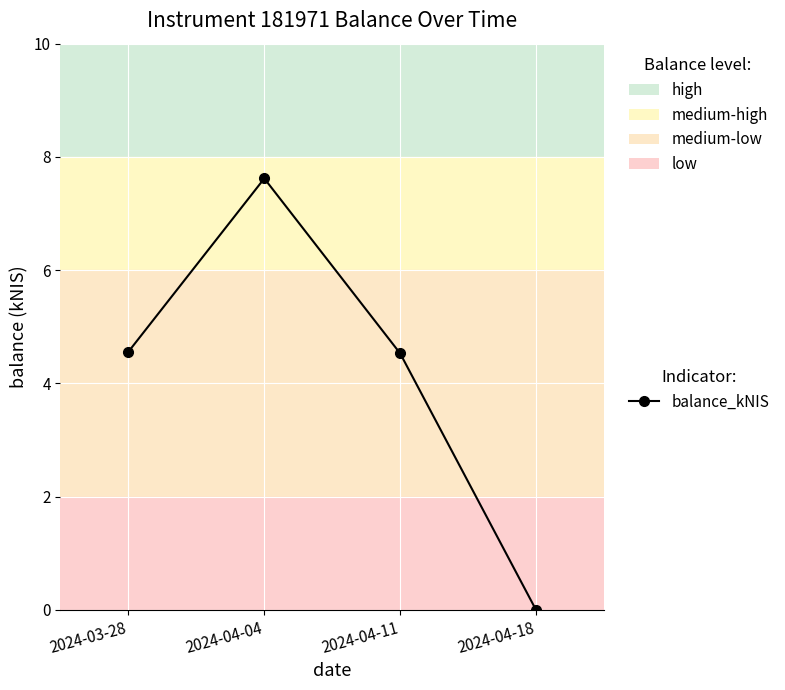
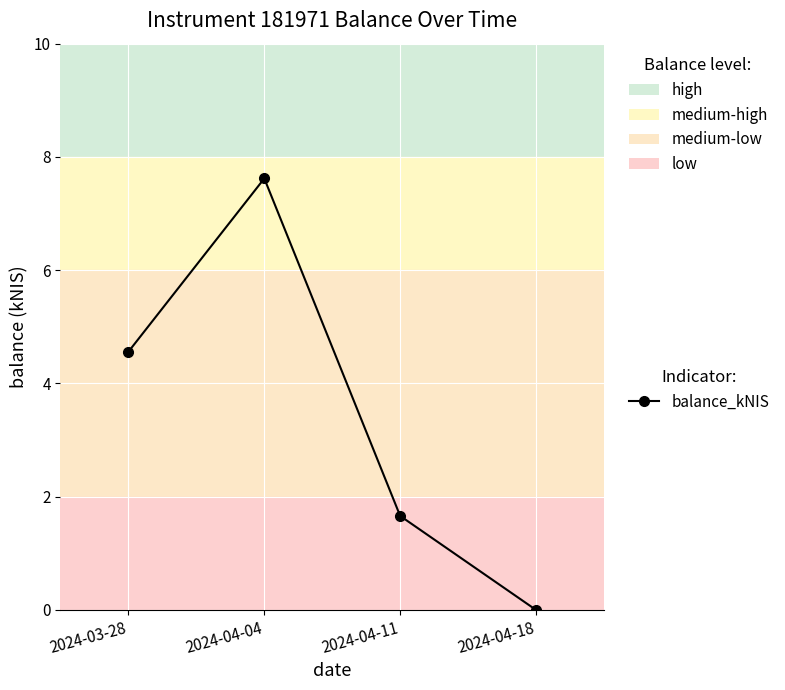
2024-04-11: 4.5 -> 1.7
